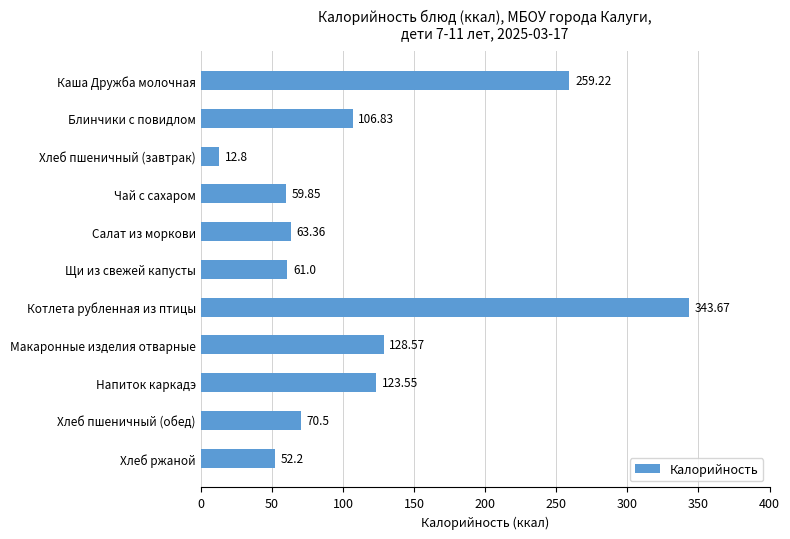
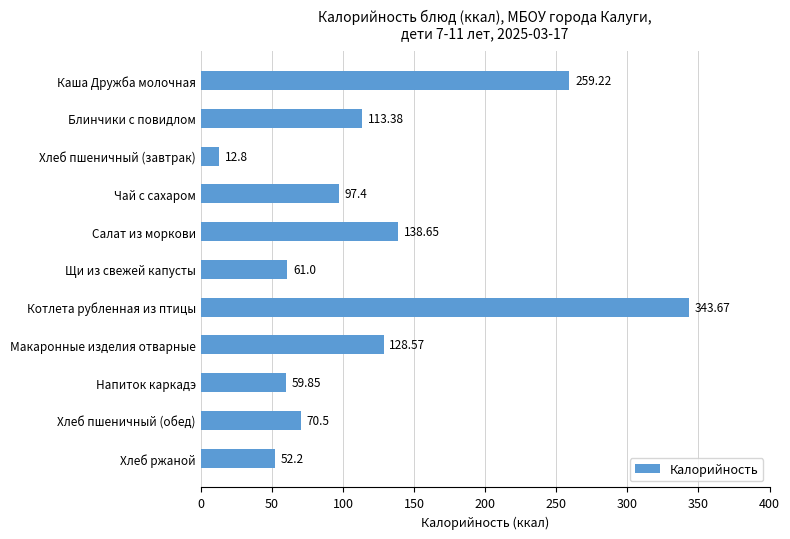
Блинчики с повидлом: 106.83 -> 113.38
Чай с сахаром: 59.85 -> 97.4
Салат из моркови: 63.36 -> 138.65
Напиток каркадэ: 123.55 -> 59.85
